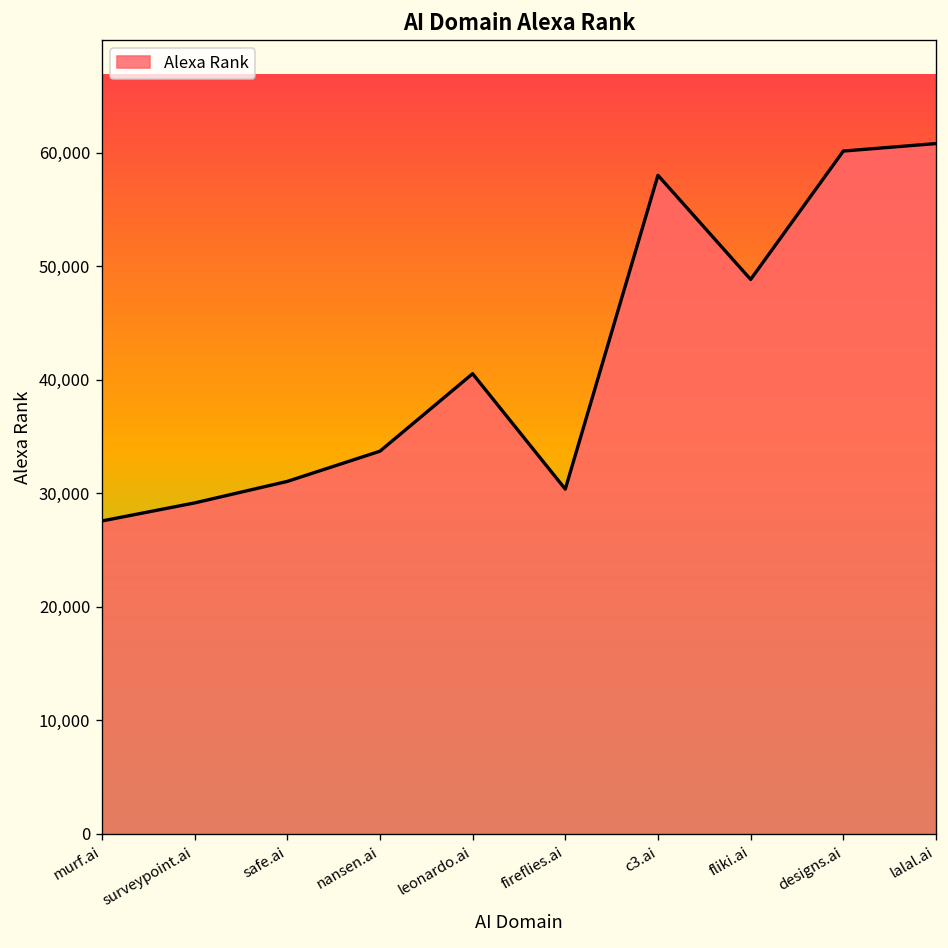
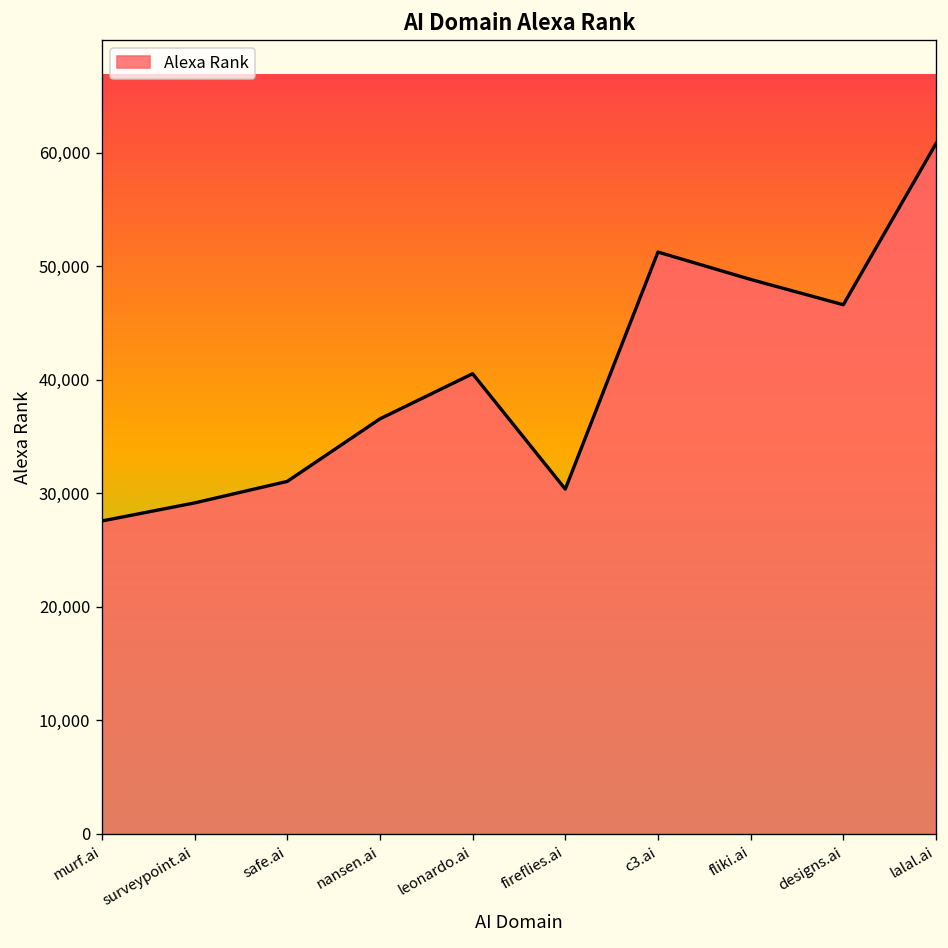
nansen.ai: 34,000 -> 37,000
c3.ai: 58,000 -> 51,000
designs.ai: 60,000 -> 47,000
